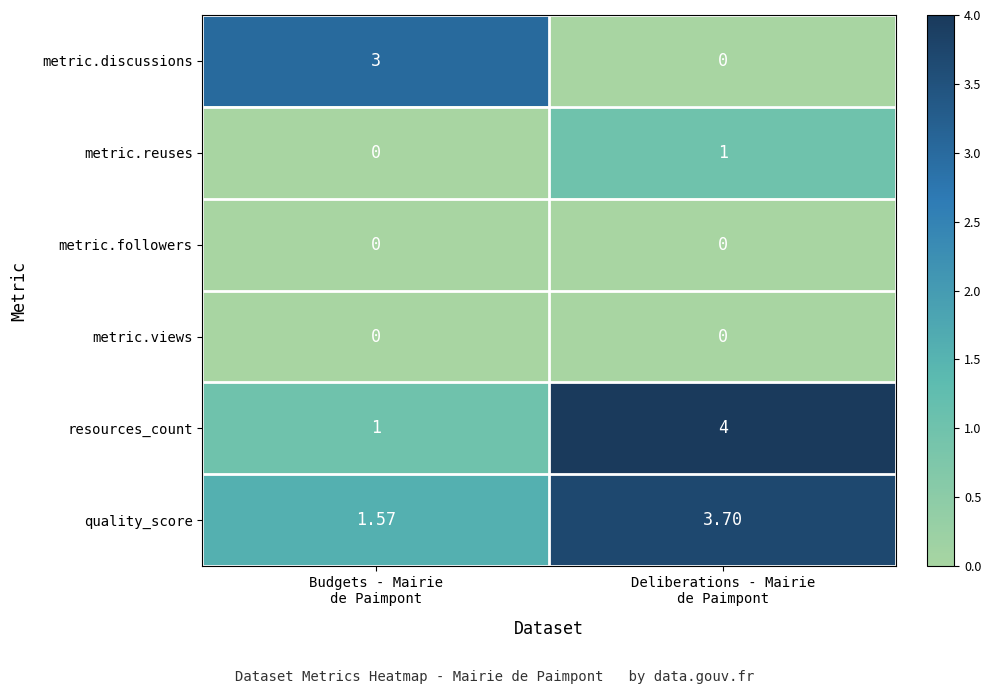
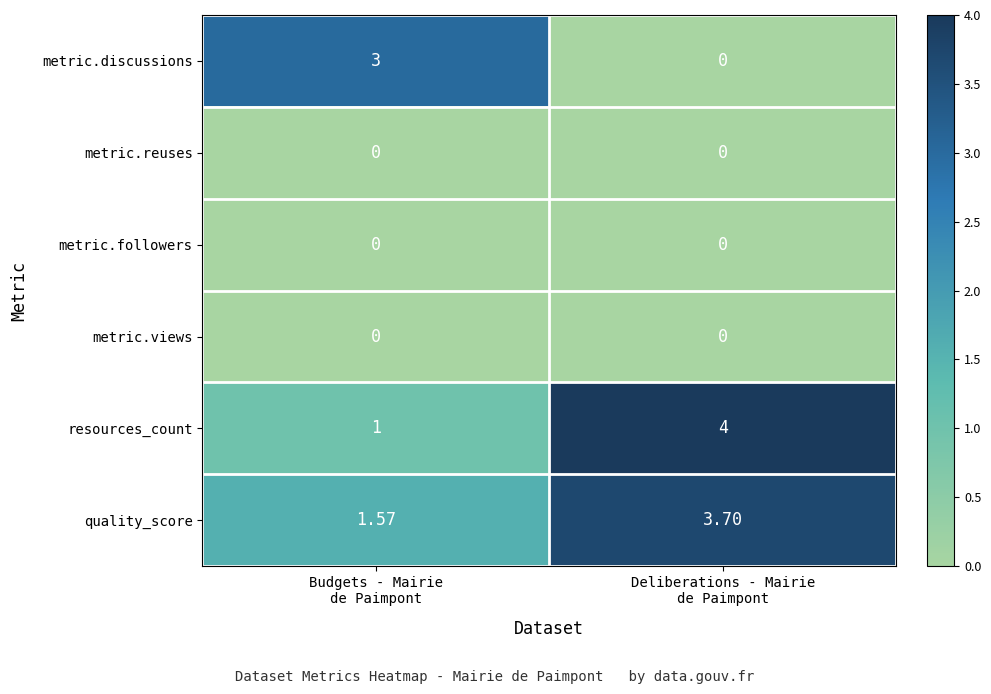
metric.reuses, Deliberations - Mairie de Paimpont: 1 -> 0
